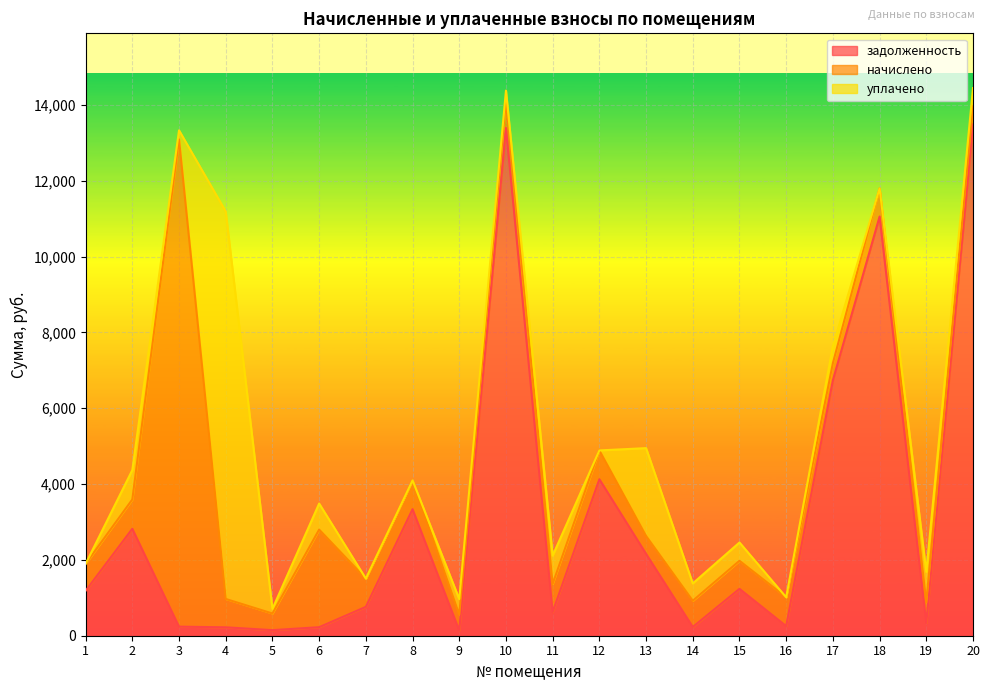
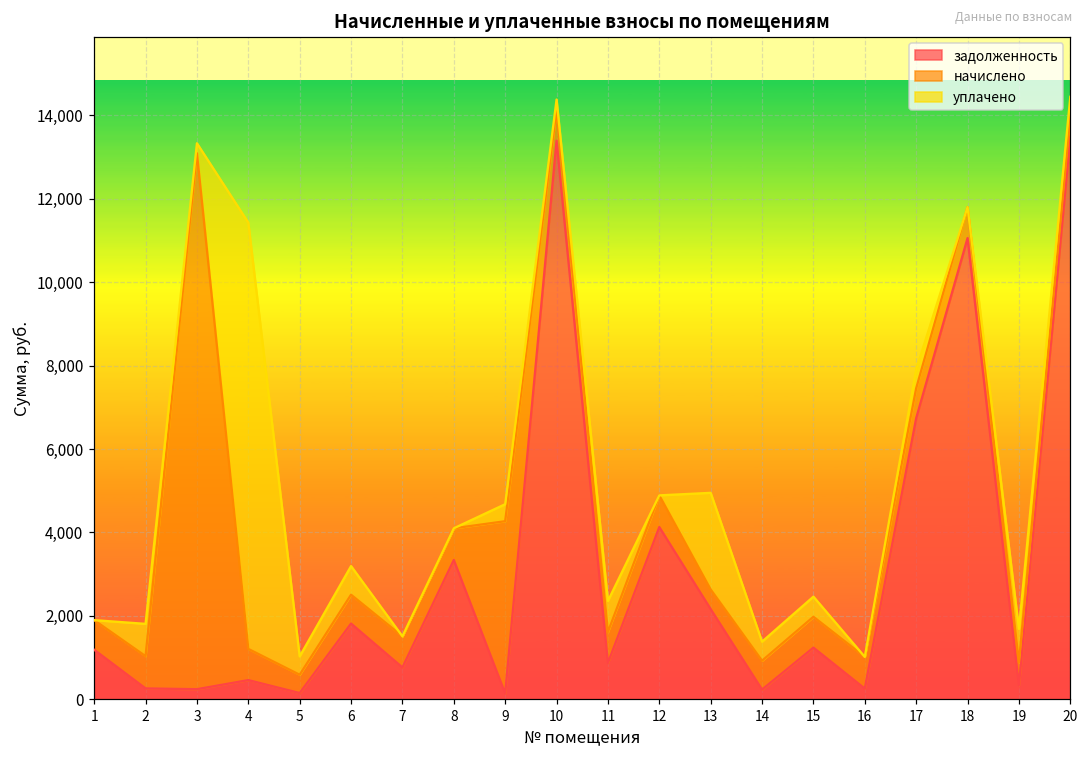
задолженность, 2: 2,800 -> 300
задолженность, 4: 200 -> 500
уплачено, 5: 100 -> 400
задолженность, 6: 200 -> 1,800
начислено, 6: 2,600 -> 700
начислено, 9: 400 -> 4,100
задолженность, 11: 600 -> 900
начислено, 17: 500 -> 700
